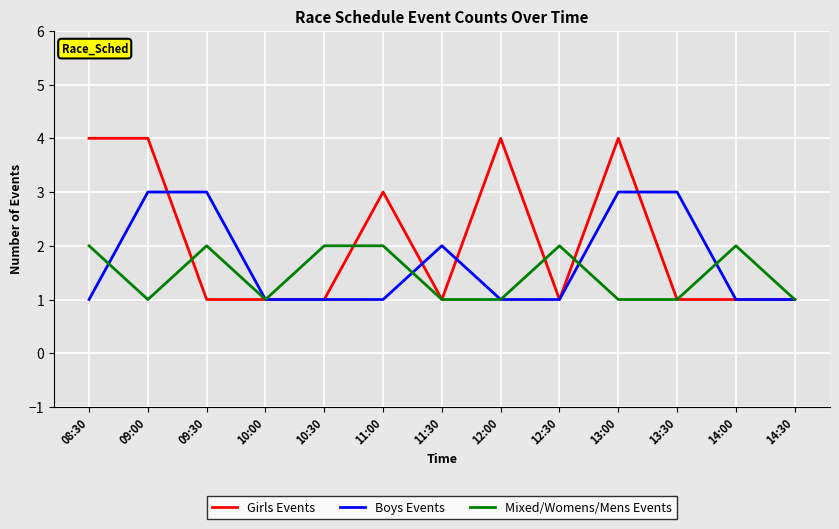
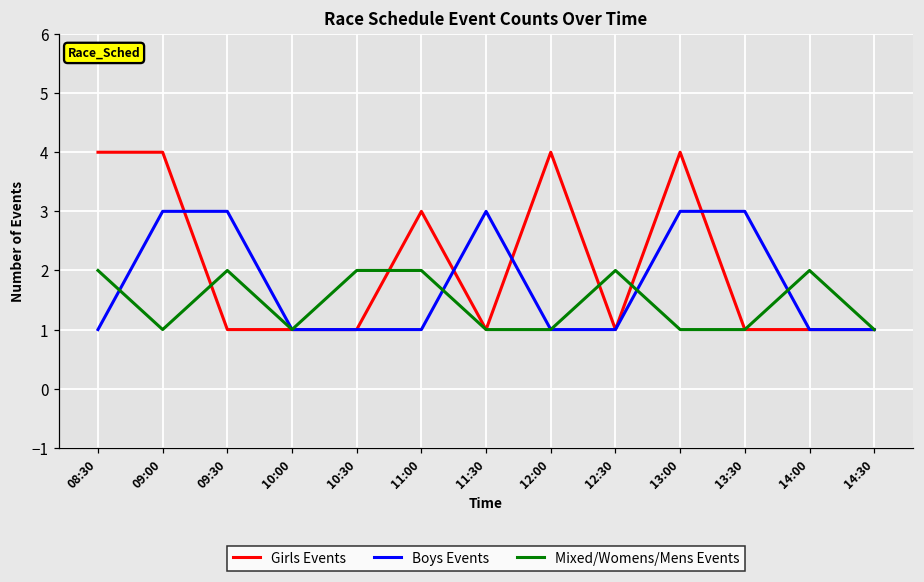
Boys Events, 11:30: 2 -> 3
